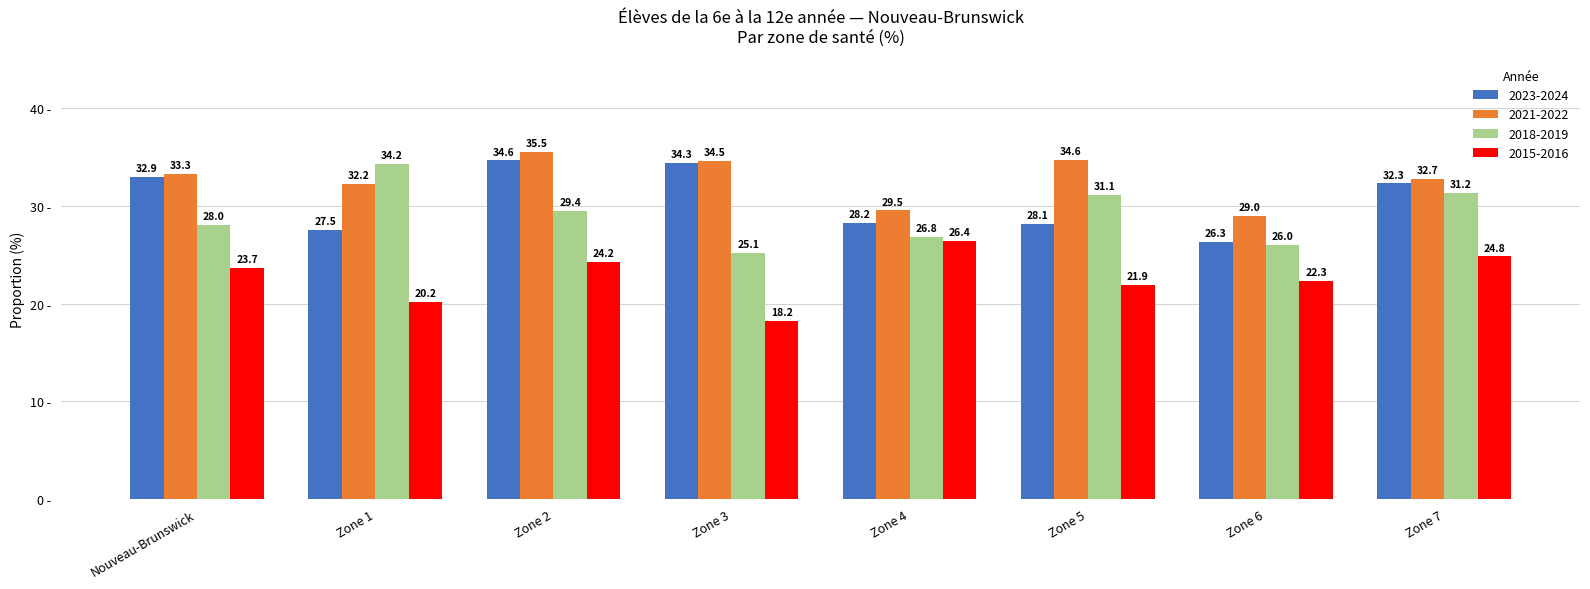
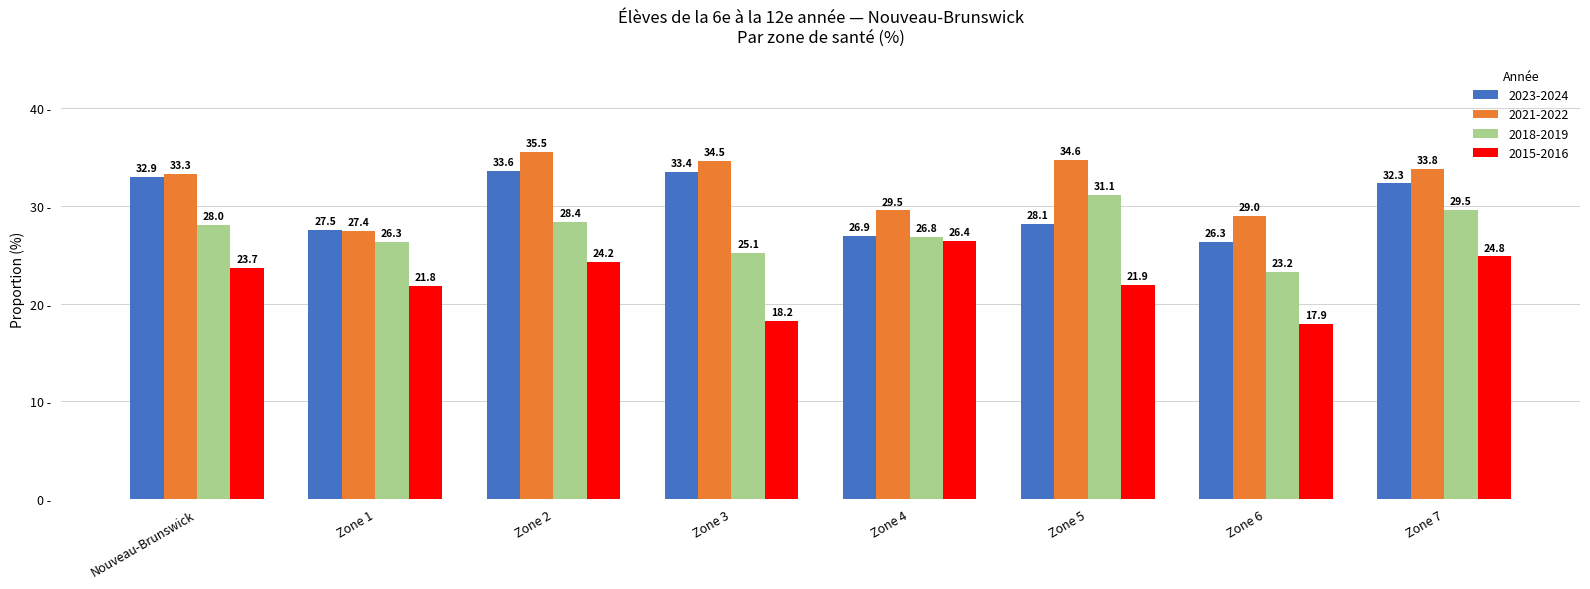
2021-2022, Zone 1: 32.2 -> 27.4
2018-2019, Zone 1: 34.2 -> 26.3
2015-2016, Zone 1: 20.2 -> 21.8
2023-2024, Zone 2: 34.6 -> 33.6
2018-2019, Zone 2: 29.4 -> 28.4
2023-2024, Zone 3: 34.3 -> 33.4
2023-2024, Zone 4: 28.2 -> 26.9
2018-2019, Zone 6: 26.0 -> 23.2
2015-2016, Zone 6: 22.3 -> 17.9
2021-2022, Zone 7: 32.7 -> 33.8
2018-2019, Zone 7: 31.2 -> 29.5
